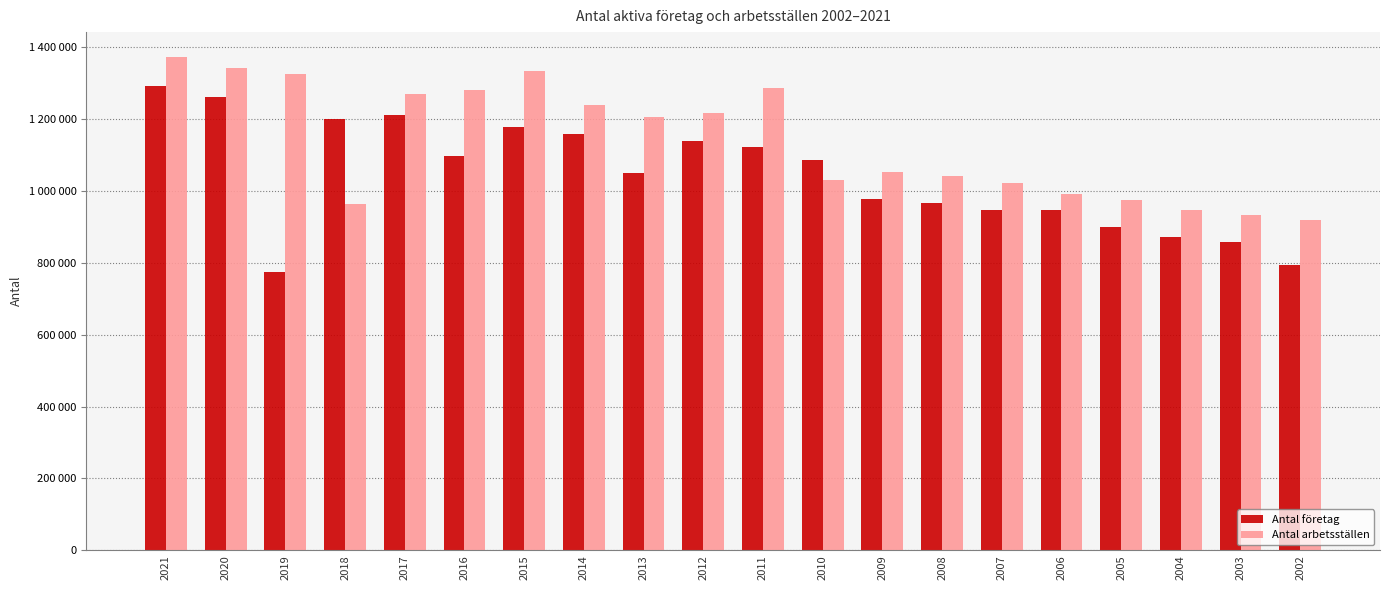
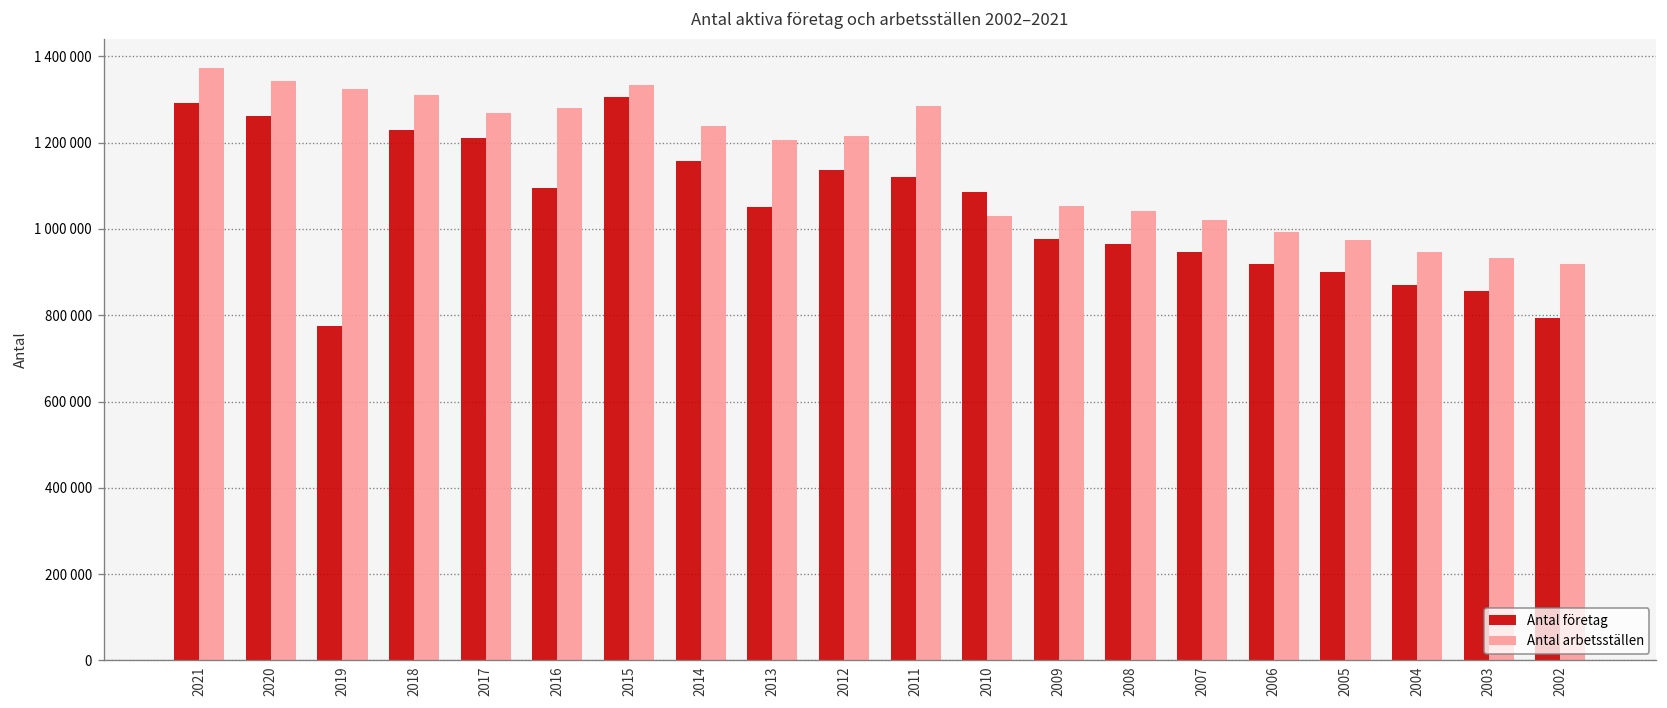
Antal företag, 2018: 1200000 -> 1230000
Antal arbetsställen, 2018: 960000 -> 1310000
Antal företag, 2015: 1180000 -> 1310000
Antal företag, 2006: 950000 -> 920000
